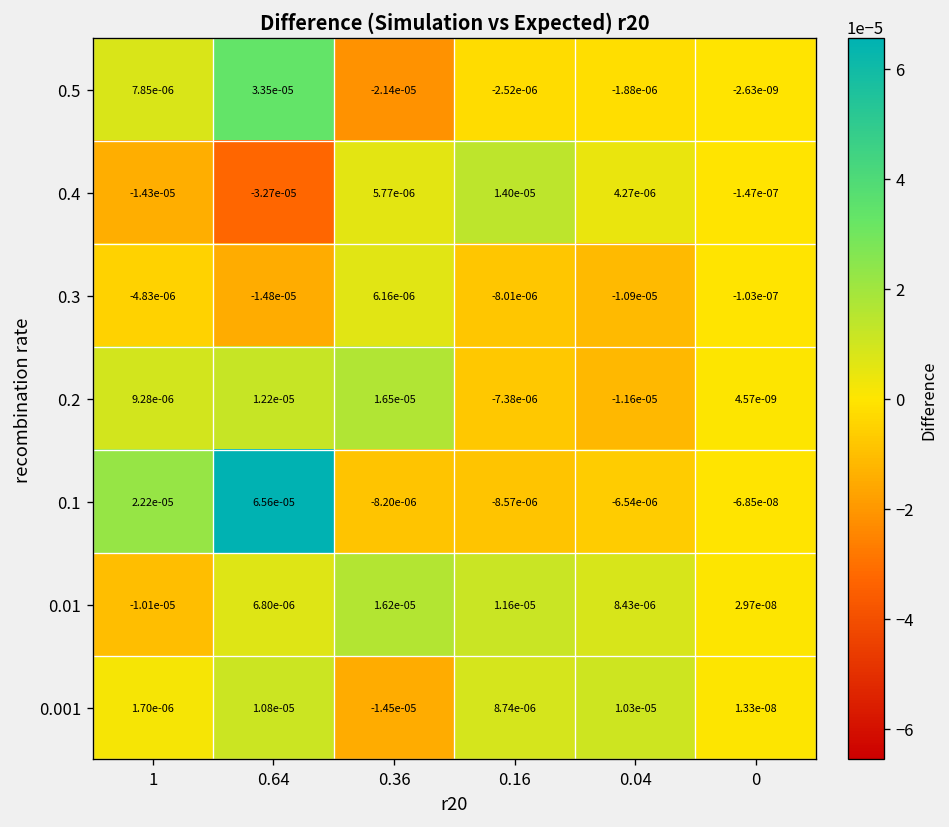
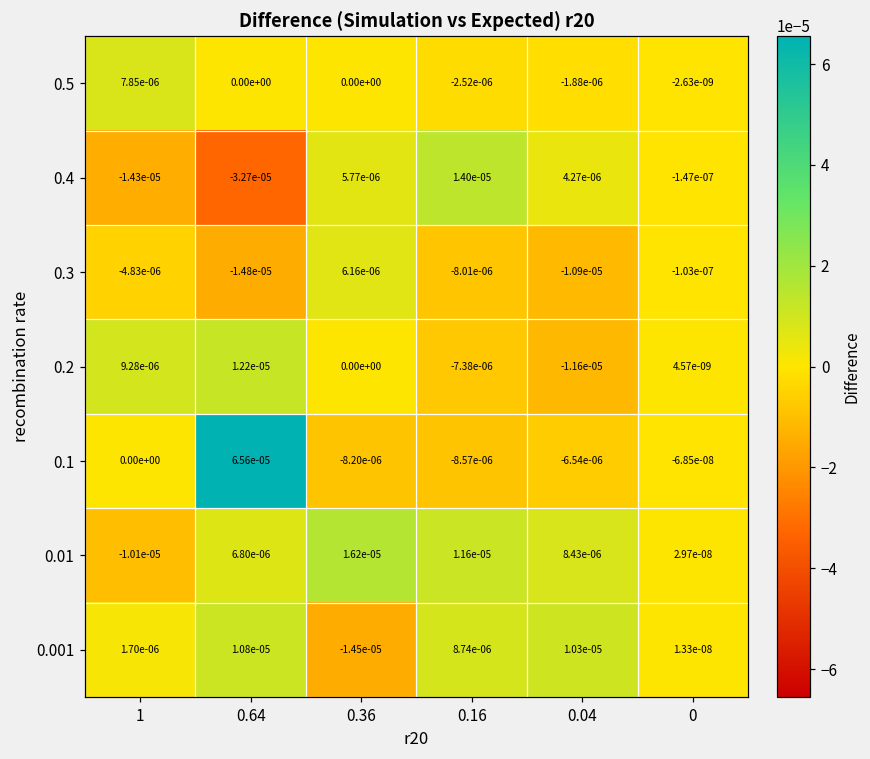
0.5, 0.64: 3.35e-05 -> 0.00e+00
0.5, 0.36: -2.14e-05 -> 0.00e+00
0.2, 0.36: 1.65e-05 -> 0.00e+00
0.1, 1: 2.22e-05 -> 0.00e+00
